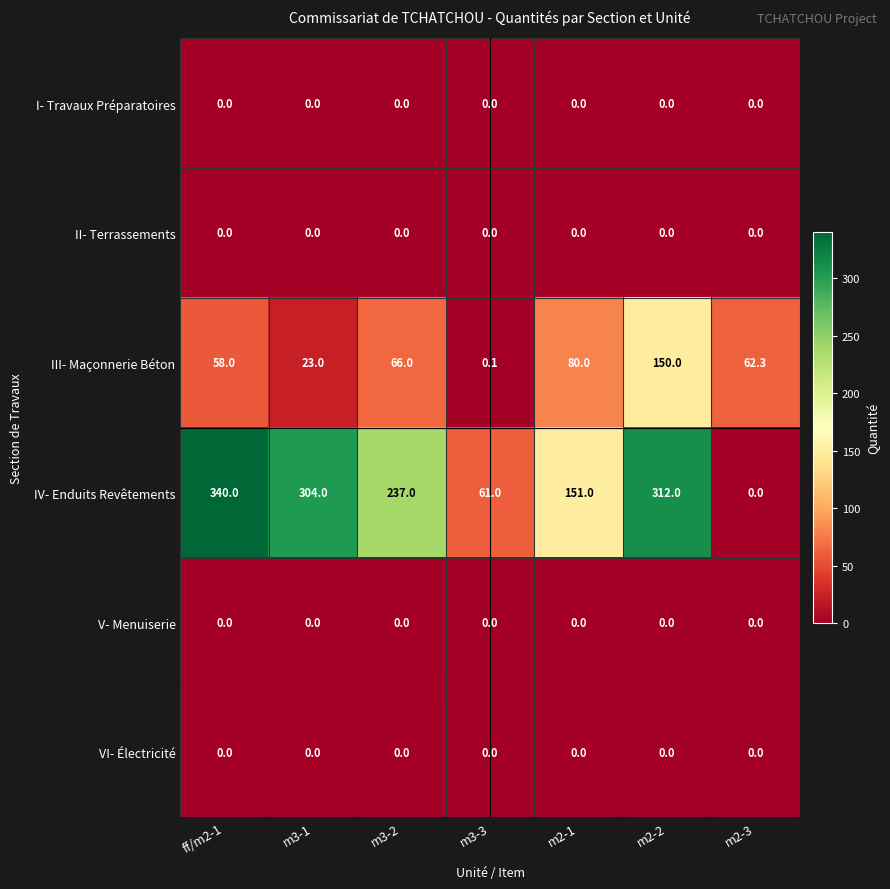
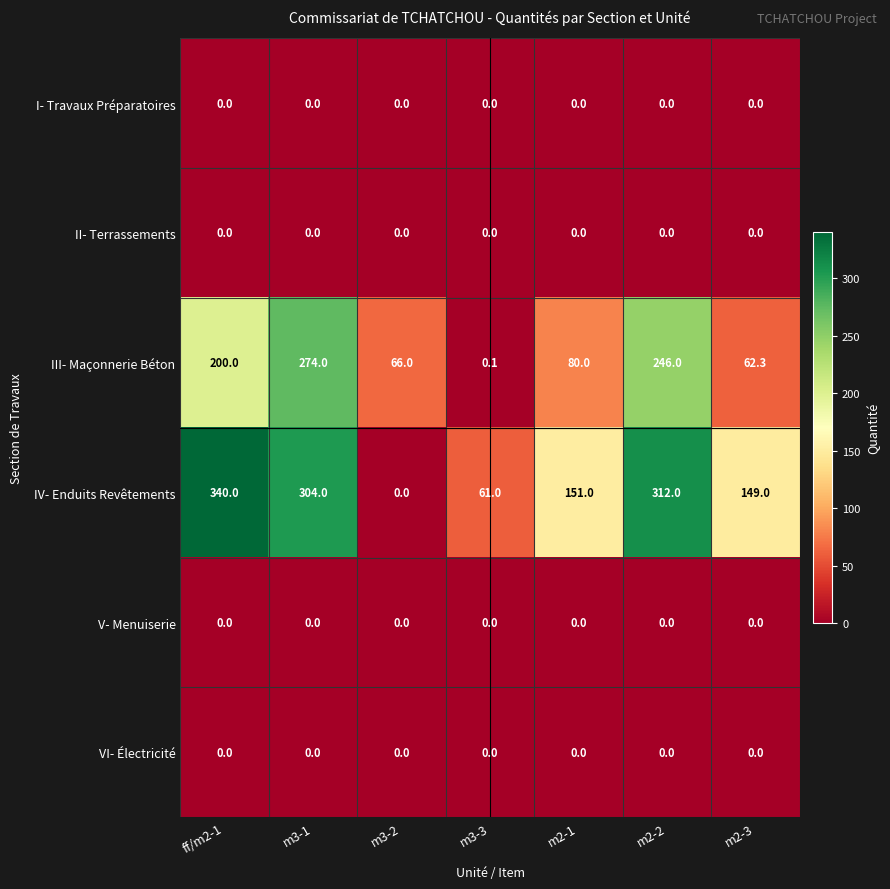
III- Maçonnerie Béton, ff/m2-1: 58.0 -> 200.0
III- Maçonnerie Béton, m3-1: 23.0 -> 274.0
III- Maçonnerie Béton, m2-2: 150.0 -> 246.0
IV- Enduits Revêtements, m3-2: 237.0 -> 0.0
IV- Enduits Revêtements, m2-3: 0.0 -> 149.0
